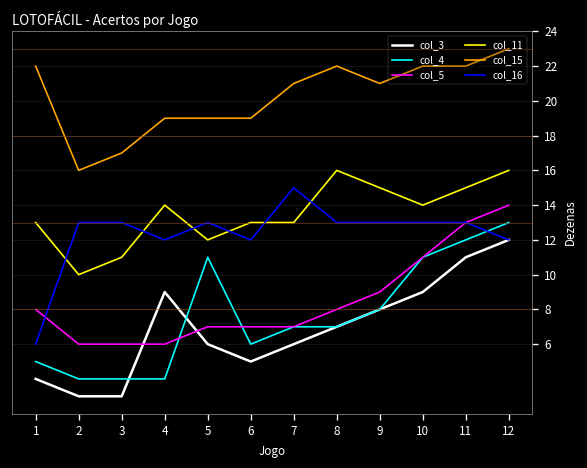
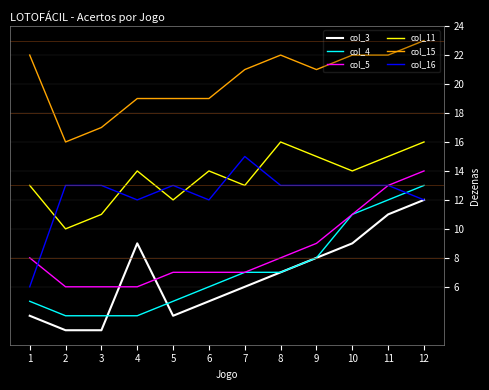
col_3, 5: 6 -> 4
col_4, 5: 11 -> 5
col_11, 6: 13 -> 14
